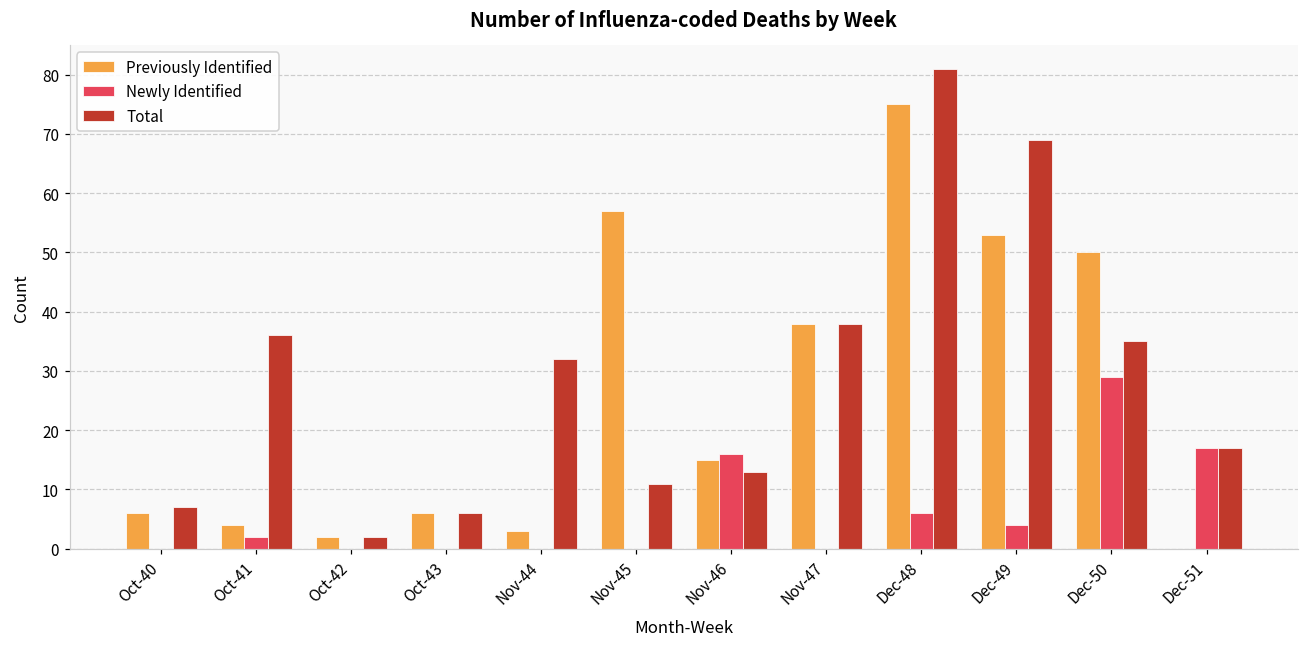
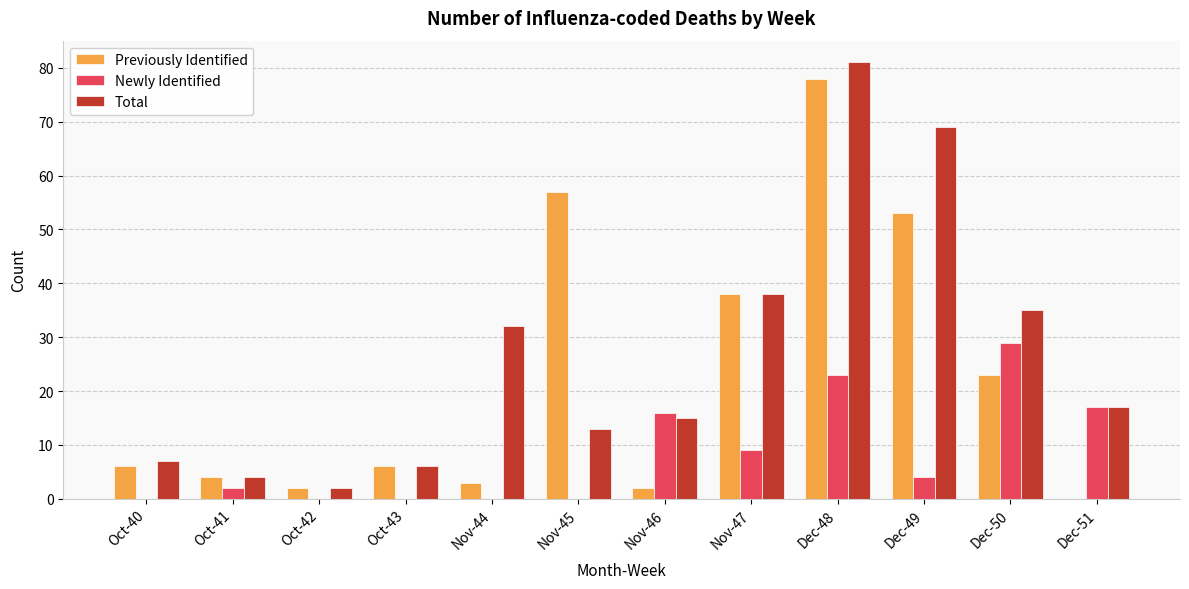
Total, Oct-41: 36 -> 4
Total, Nov-45: 11 -> 13
Previously Identified, Nov-46: 15 -> 2
Total, Nov-46: 13 -> 15
Newly Identified, Nov-47: 0 -> 9
Previously Identified, Dec-48: 75 -> 78
Newly Identified, Dec-48: 6 -> 23
Previously Identified, Dec-50: 50 -> 23
